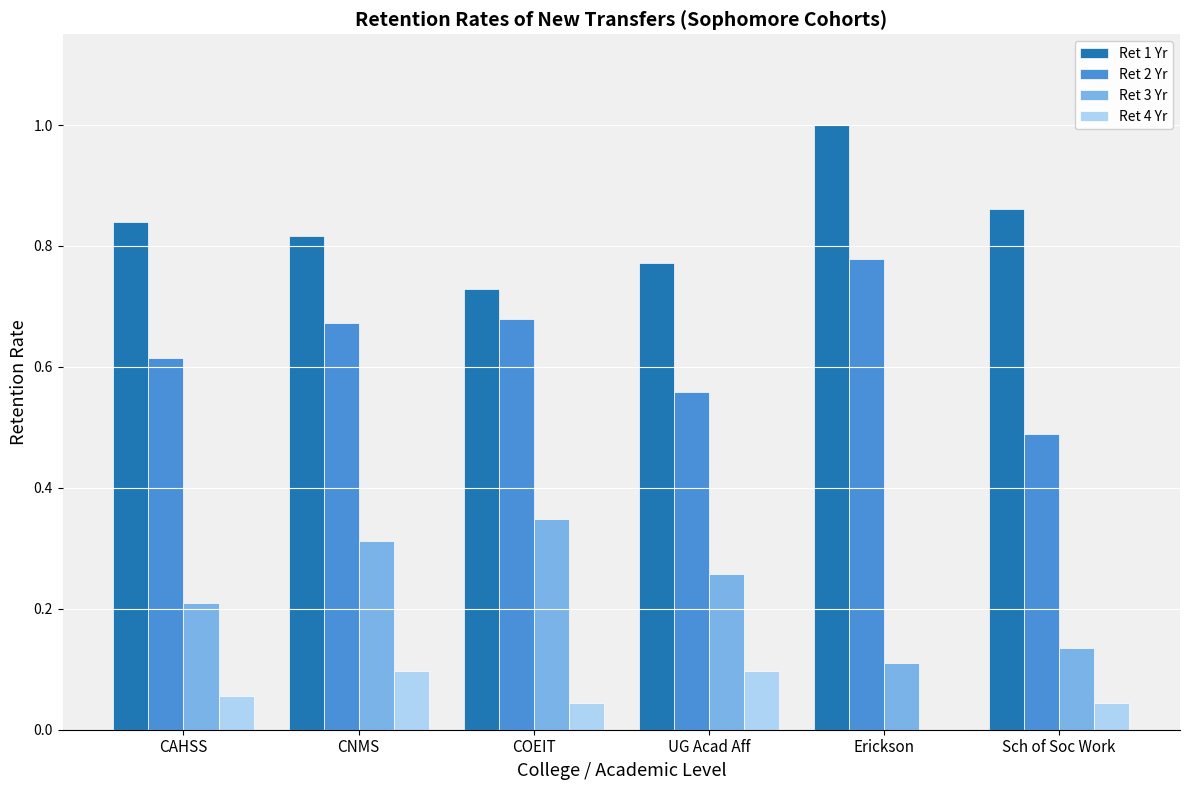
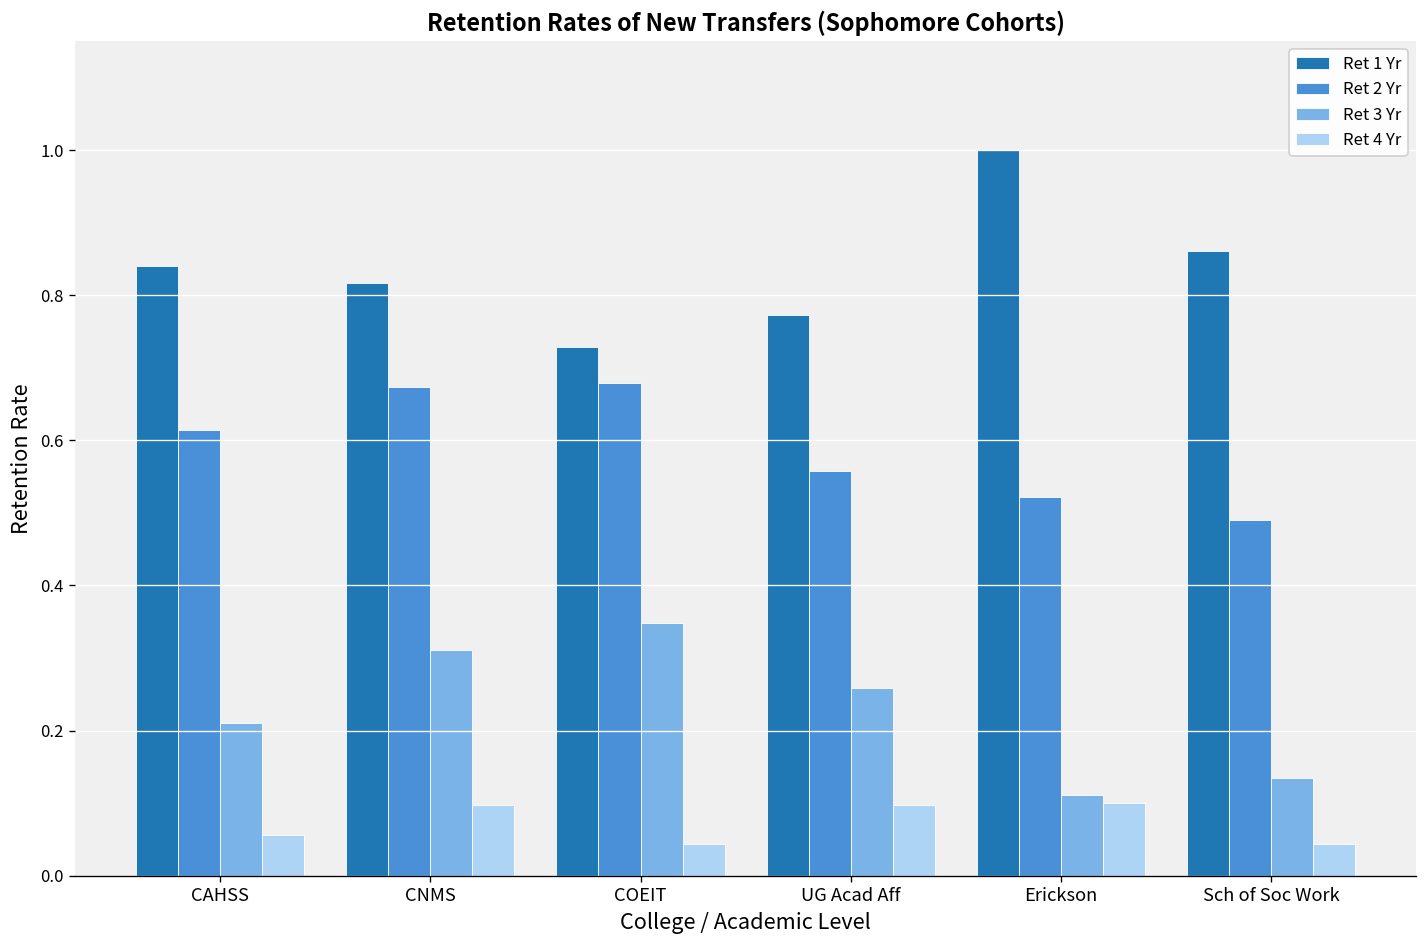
Ret 2 Yr, Erickson: 0.78 -> 0.52
Ret 4 Yr, Erickson: 0.0 -> 0.1
